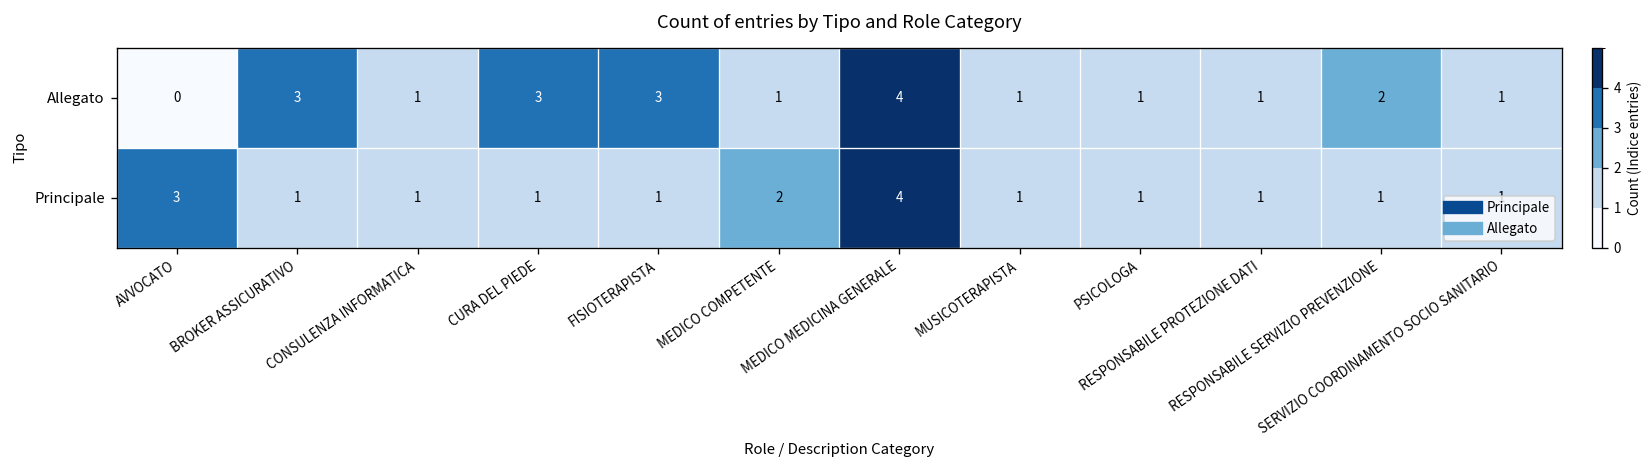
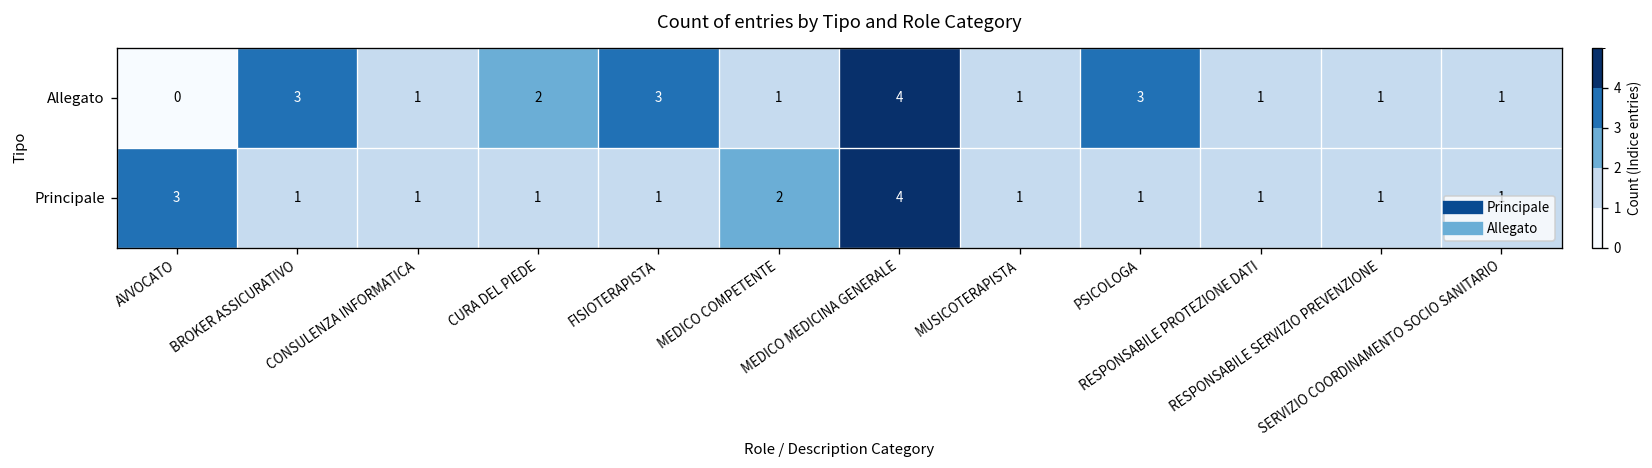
Allegato, CURA DEL PIEDE: 3 -> 2
Allegato, PSICOLOGA: 1 -> 3
Allegato, RESPONSABILE SERVIZIO PREVENZIONE: 2 -> 1
